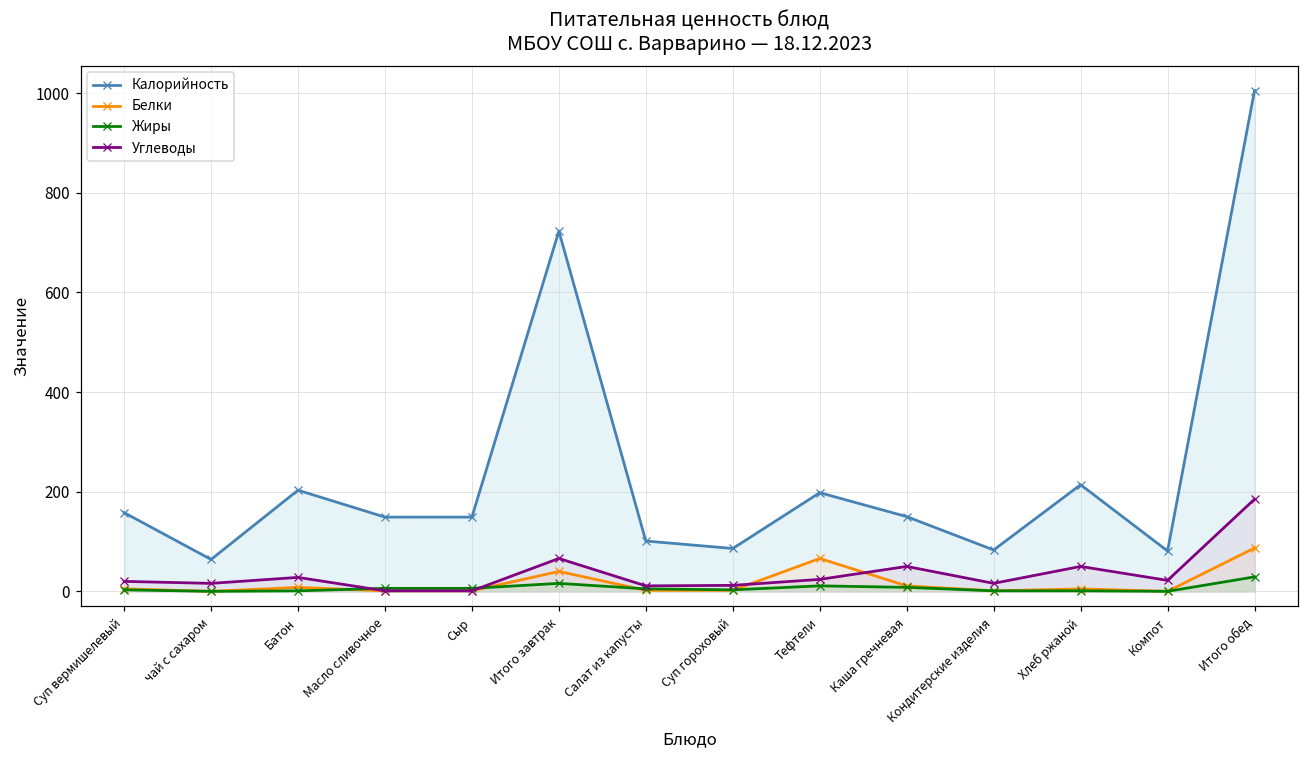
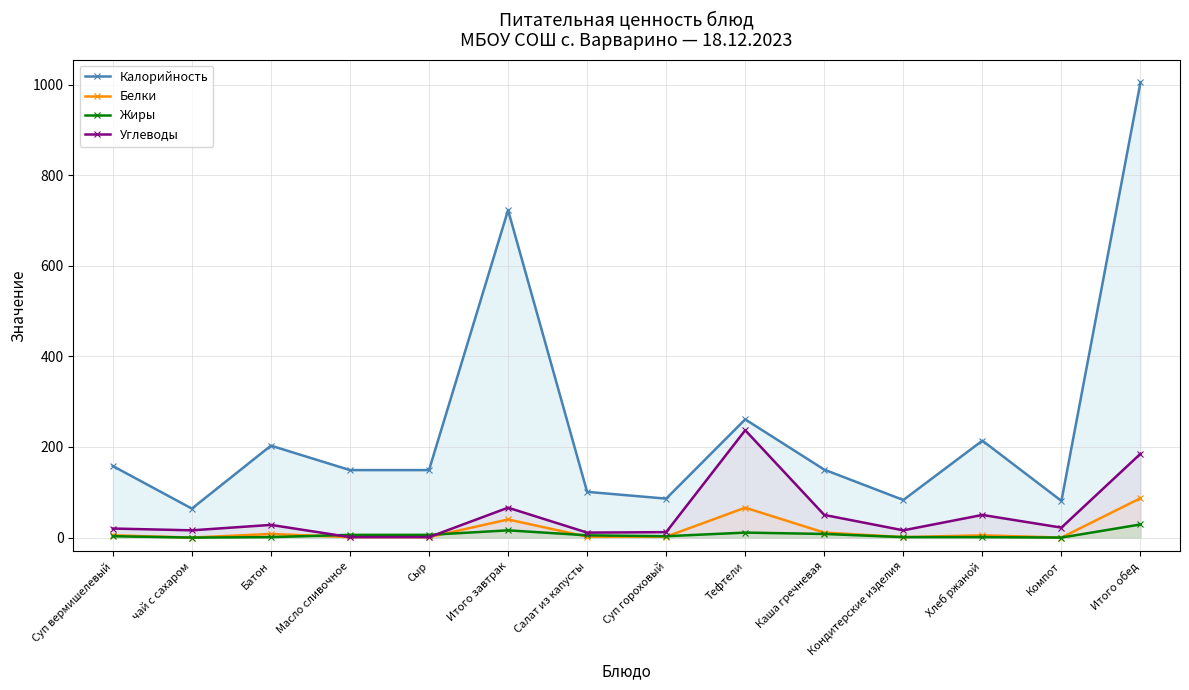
Калорийность, Тефтели: 200 -> 260
Углеводы, Тефтели: 20 -> 240
